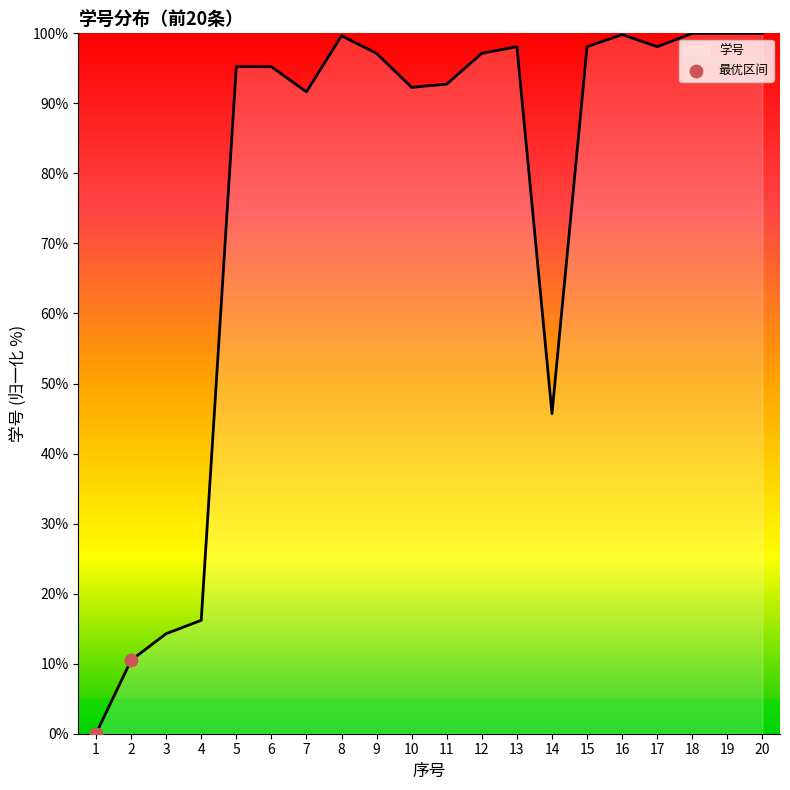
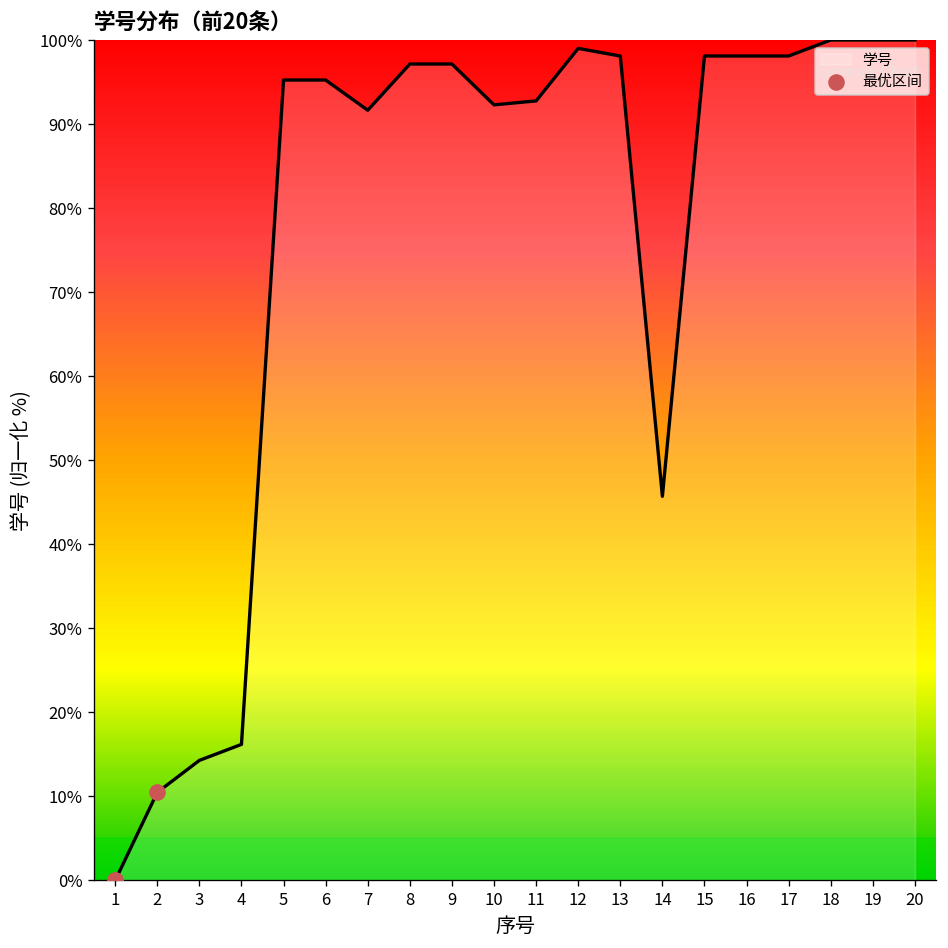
学号, 8: 100% -> 97%
学号, 12: 97% -> 99%
学号, 16: 100% -> 98%
